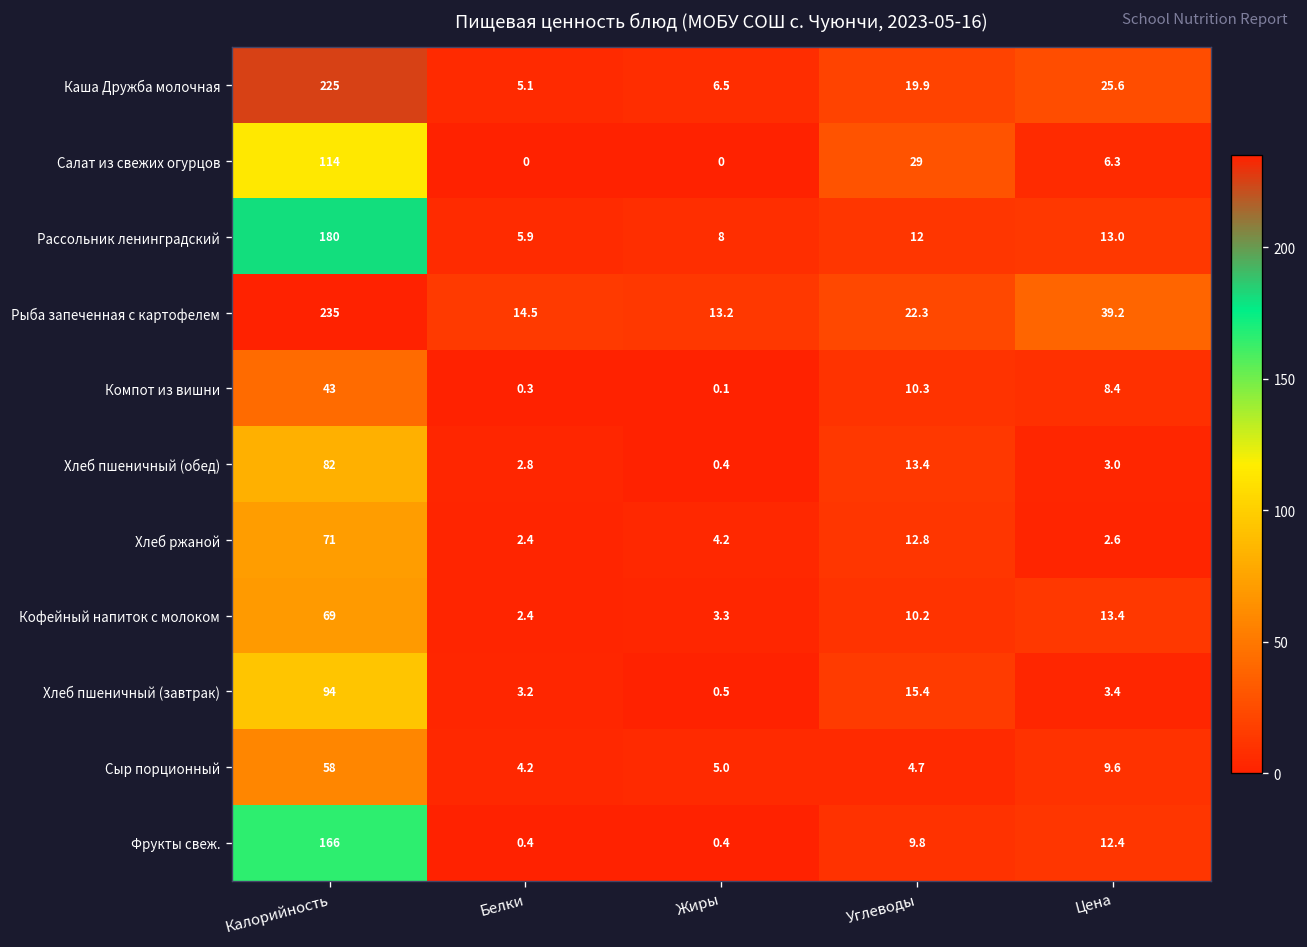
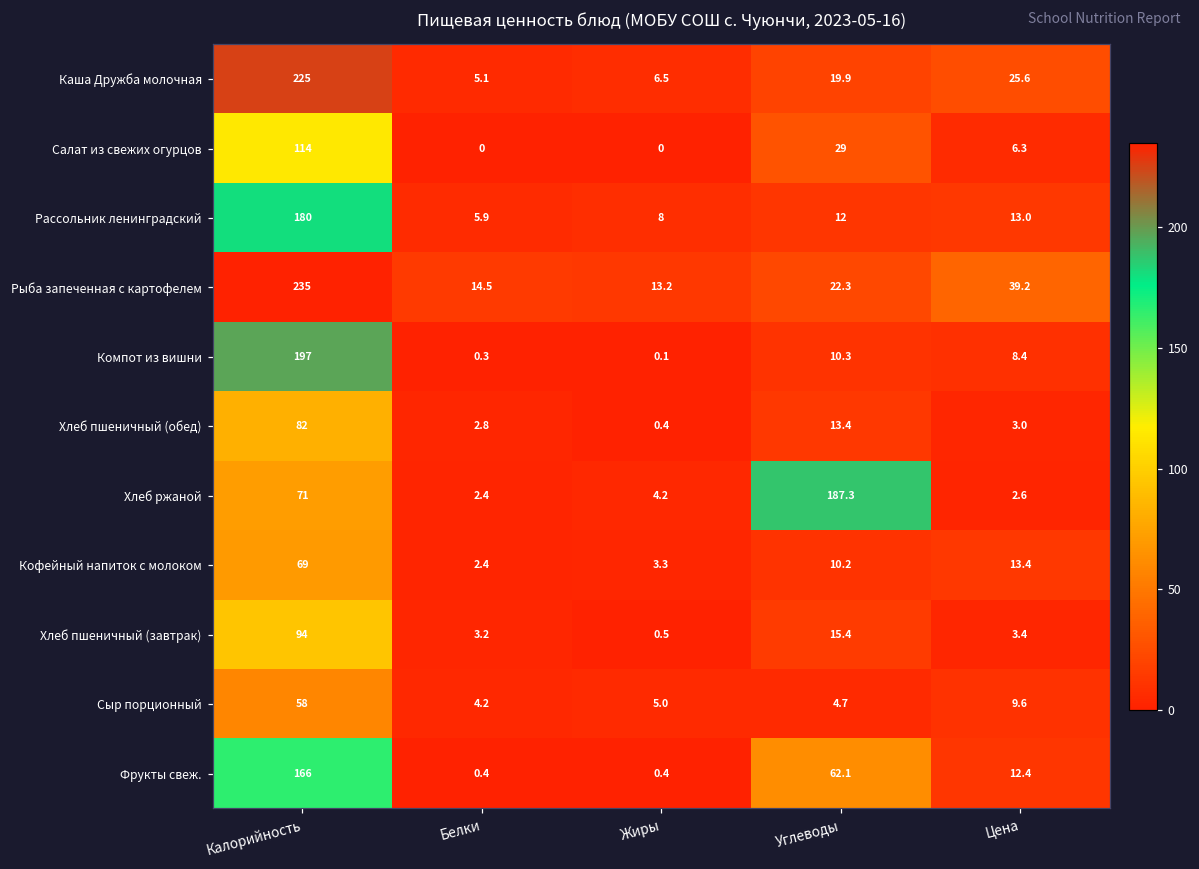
Компот из вишни, Калорийность: 43 -> 197
Хлеб ржаной, Углеводы: 12.8 -> 187.3
Фрукты свеж., Углеводы: 9.8 -> 62.1
